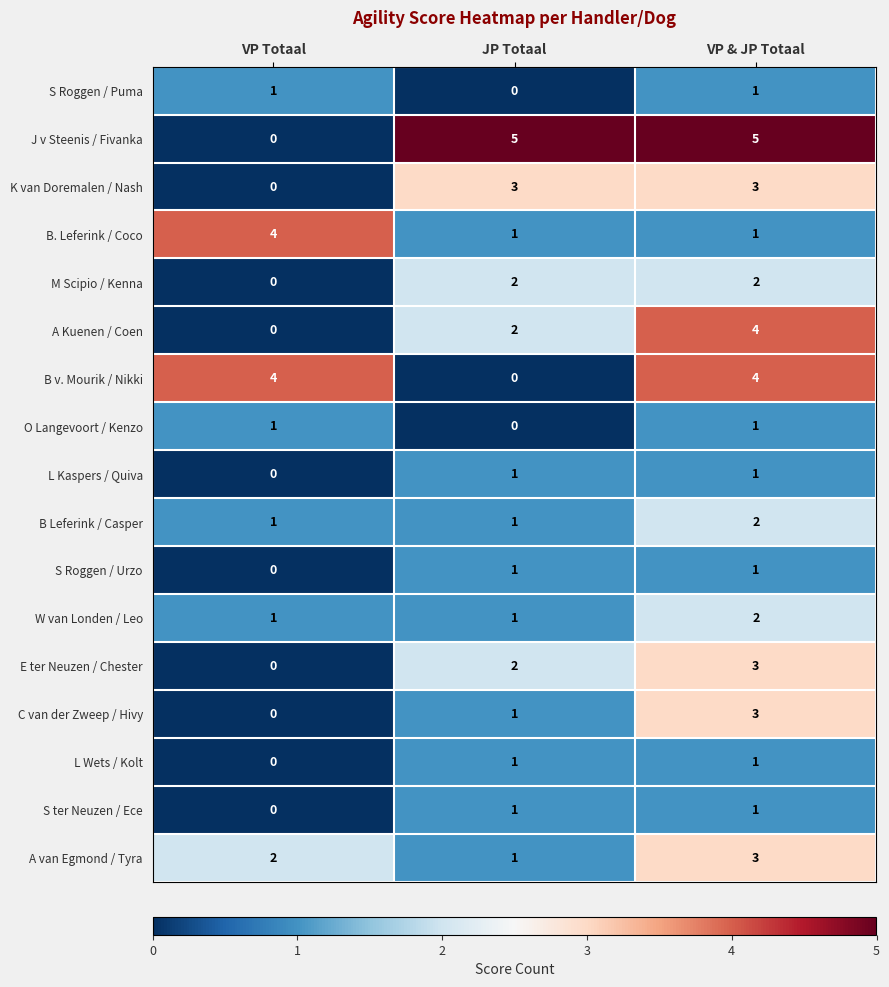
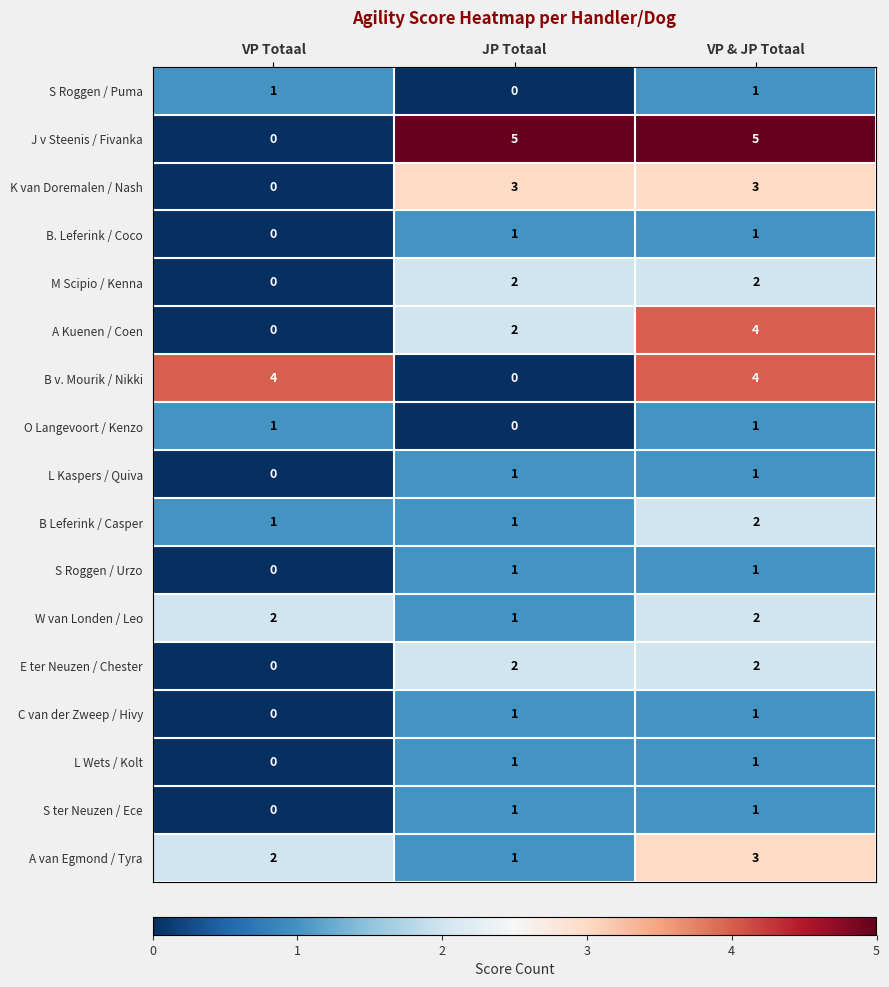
B. Leferink / Coco, VP Totaal: 4 -> 0
W van Londen / Leo, VP Totaal: 1 -> 2
E ter Neuzen / Chester, VP & JP Totaal: 3 -> 2
C van der Zweep / Hivy, VP & JP Totaal: 3 -> 1
